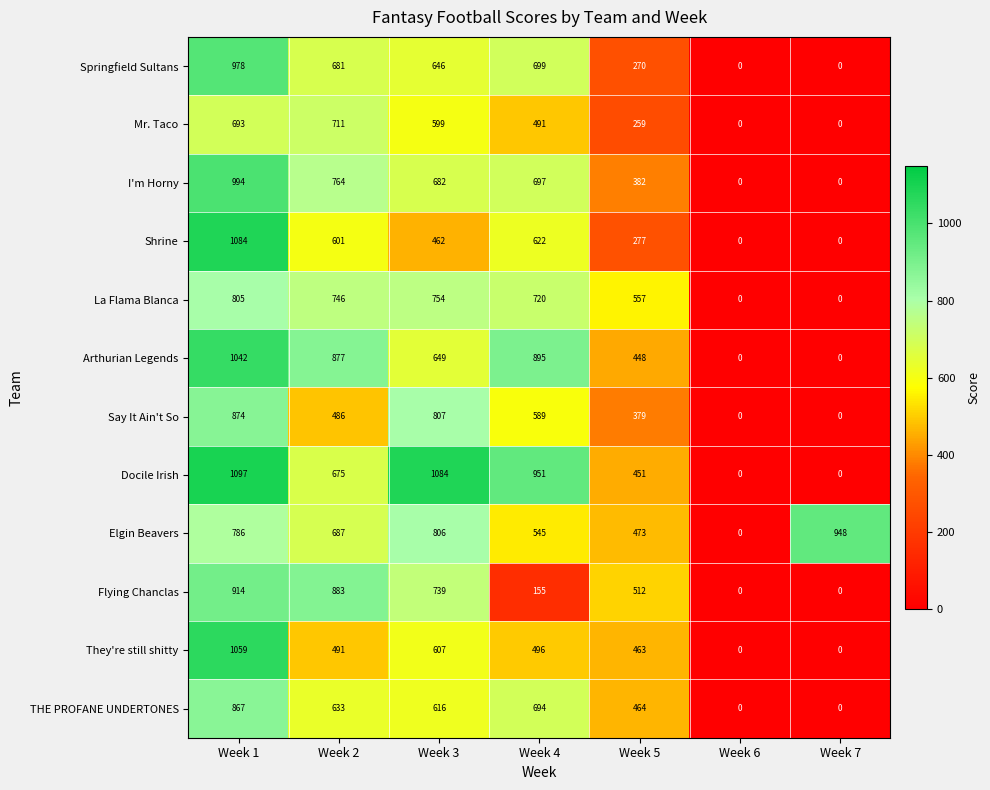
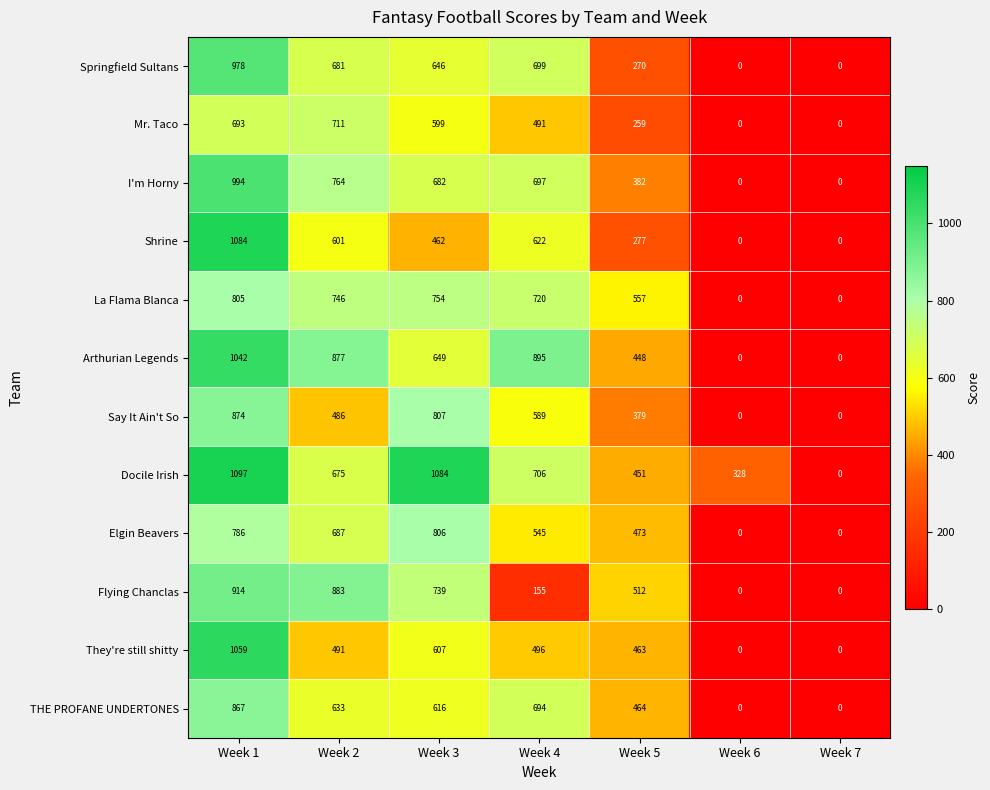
Docile Irish, Week 4: 951 -> 706
Docile Irish, Week 6: 0 -> 328
Elgin Beavers, Week 7: 948 -> 0
